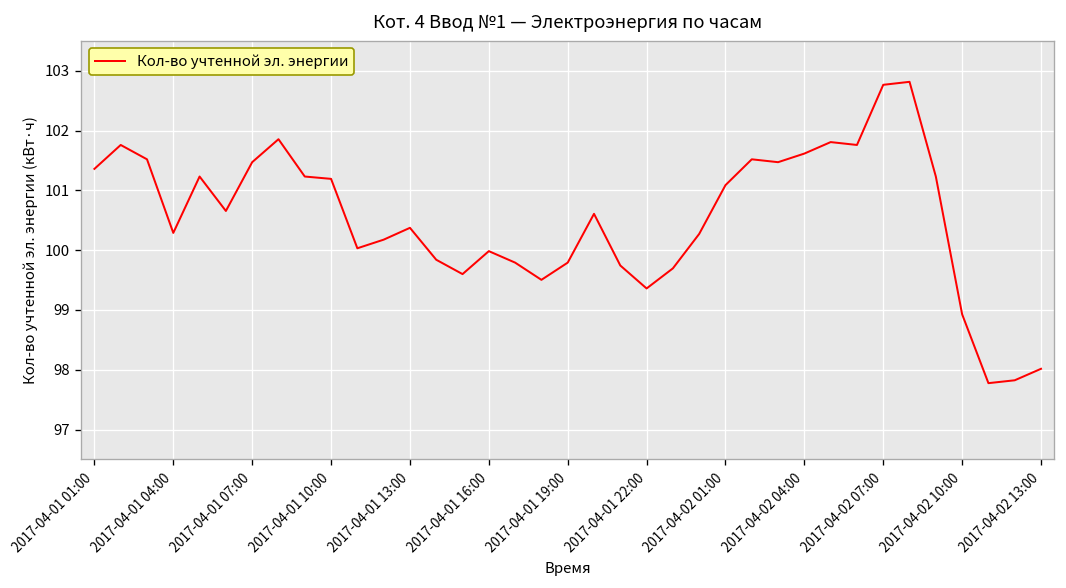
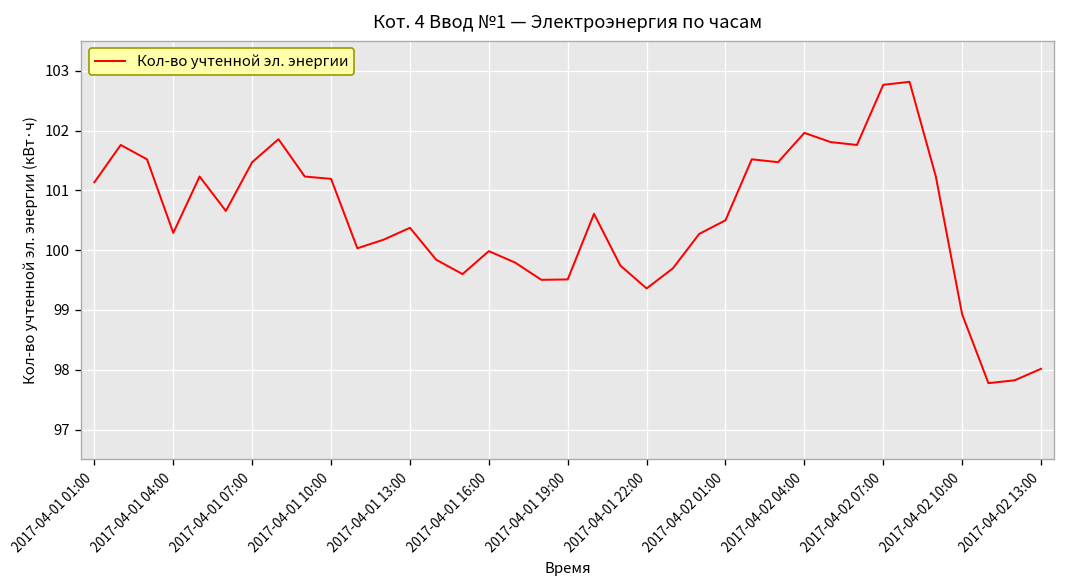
2017-04-01 01:00: 101.4 -> 101.1
2017-04-01 19:00: 99.8 -> 99.5
2017-04-02 01:00: 101.1 -> 100.5
2017-04-02 04:00: 101.6 -> 102.0
